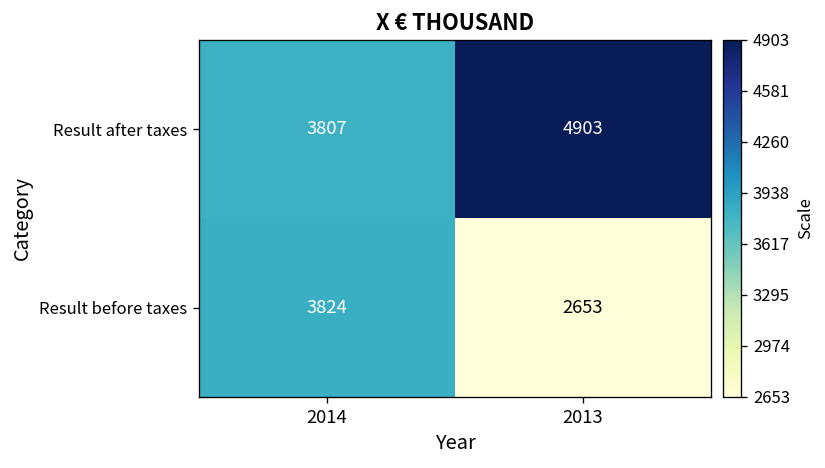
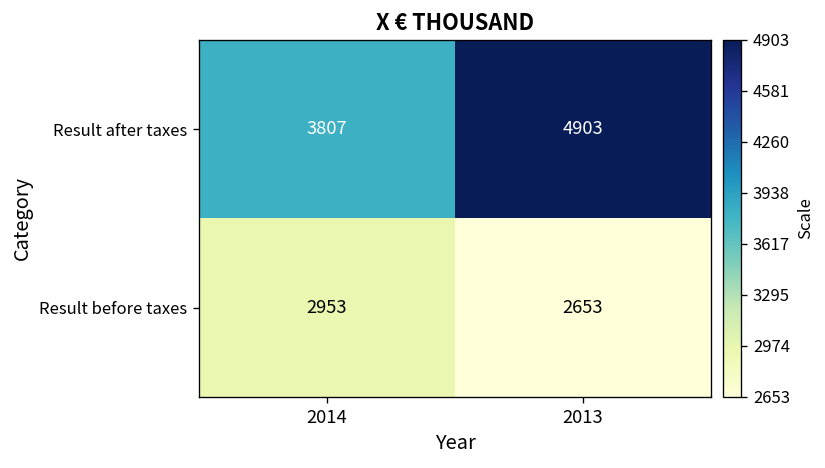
Result before taxes, 2014: 3824 -> 2953
